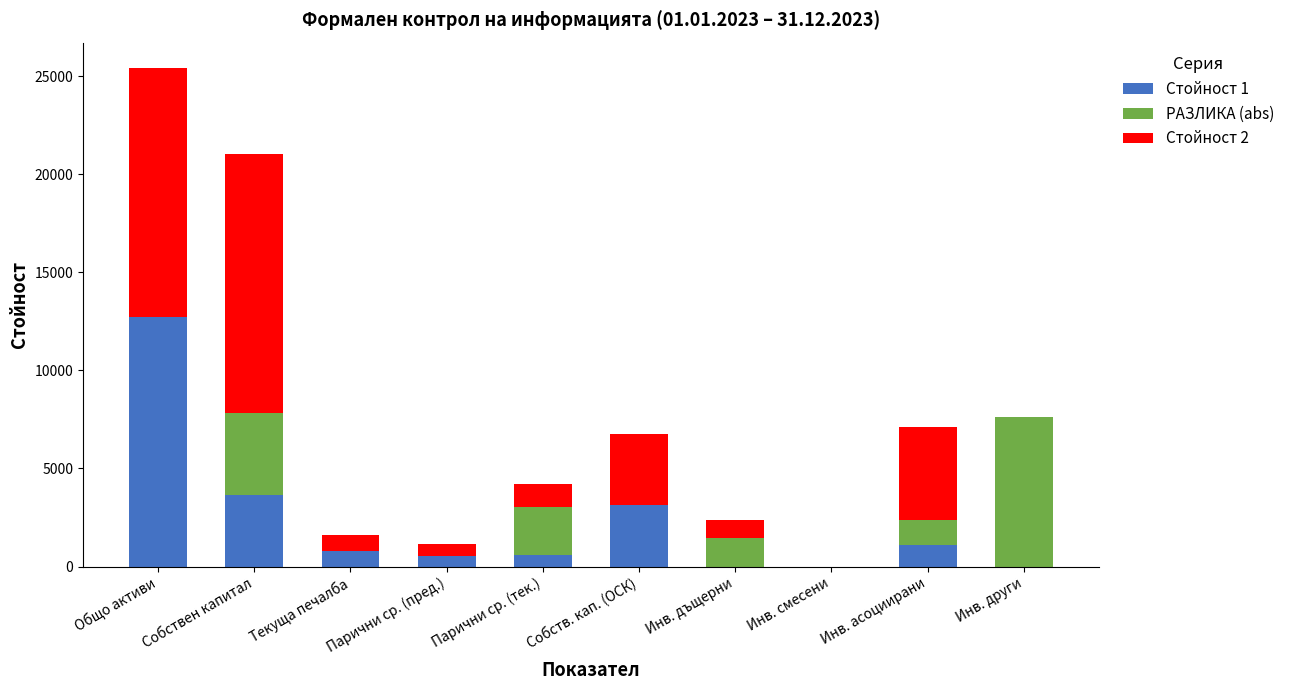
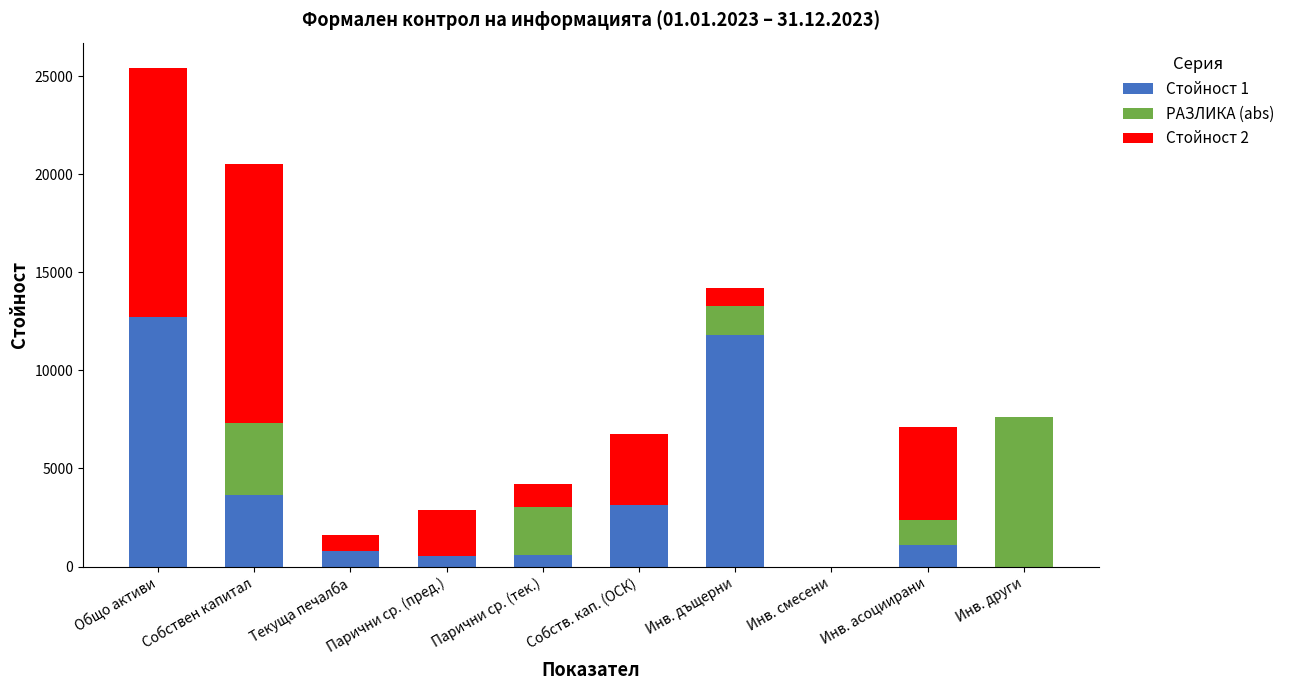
РАЗЛИКА (abs), Собствен капитал: 4200 -> 3600
Стойност 2, Парични ср. (пред.): 600 -> 2300
Стойност 1, Инв. дъщерни: 0 -> 11800
